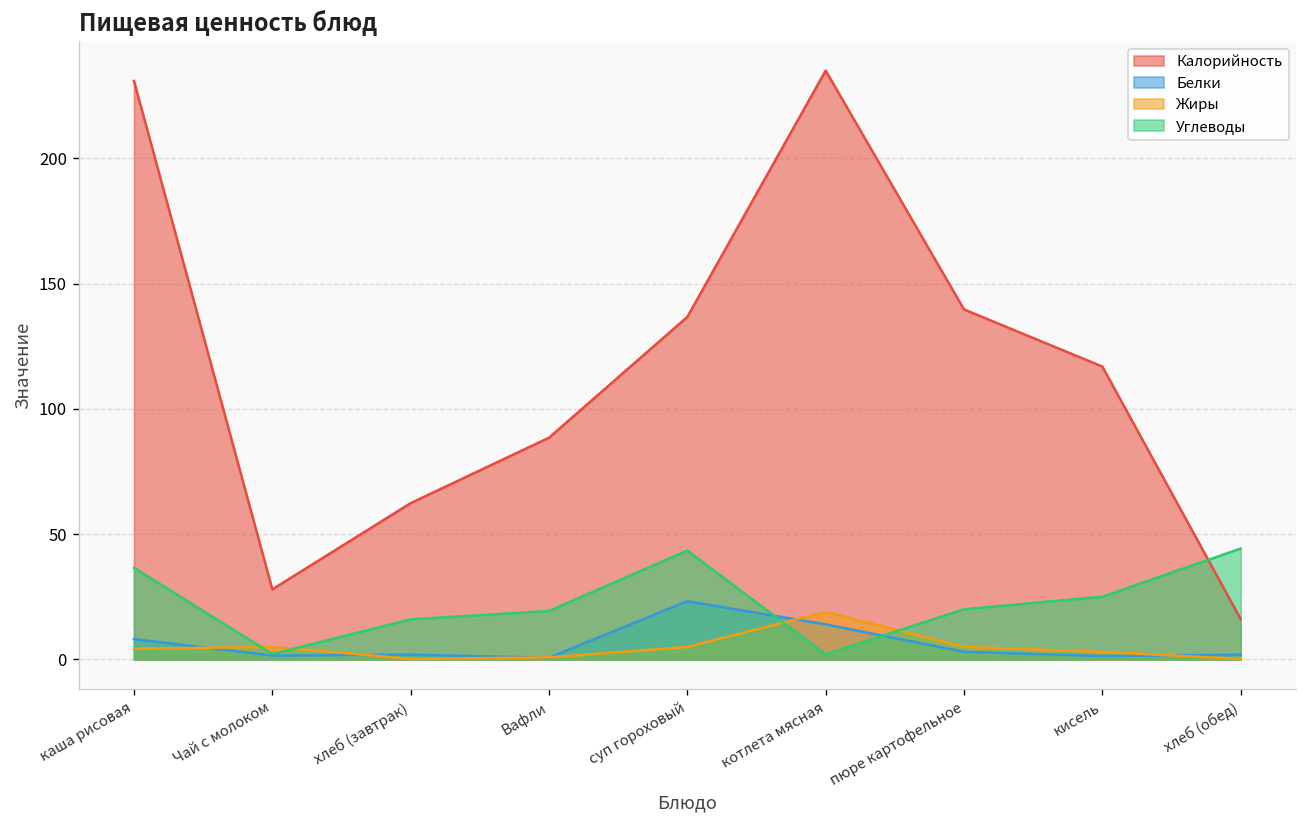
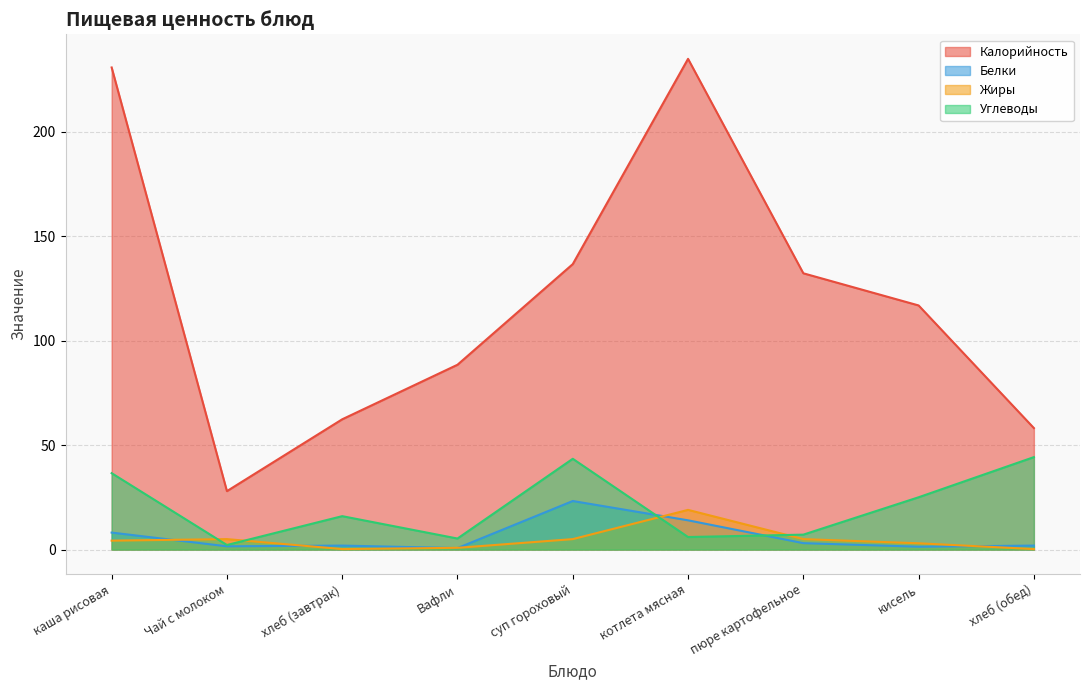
Углеводы, Вафли: 19 -> 5
Углеводы, котлета мясная: 2 -> 6
Калорийность, пюре картофельное: 140 -> 132
Углеводы, пюре картофельное: 20 -> 7
Калорийность, хлеб (обед): 16 -> 58
